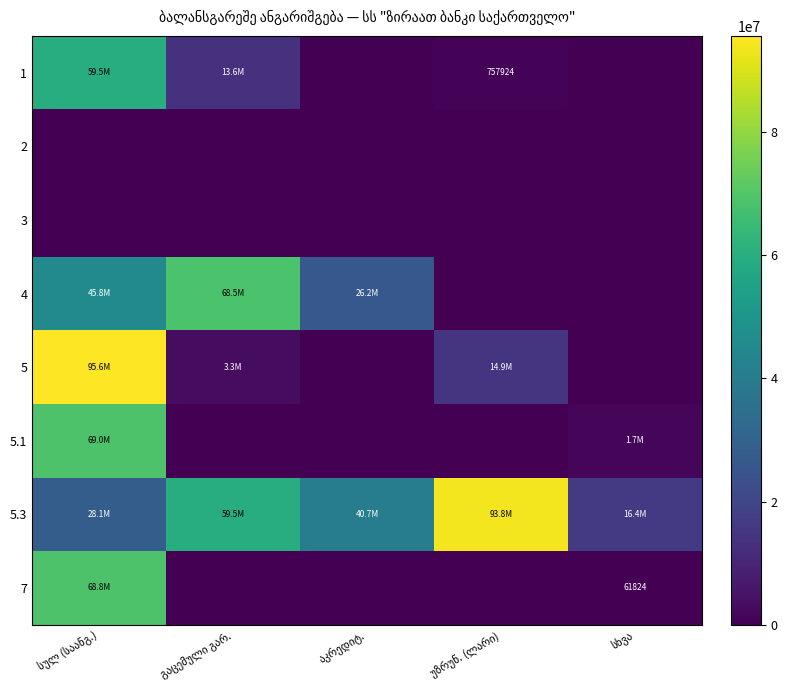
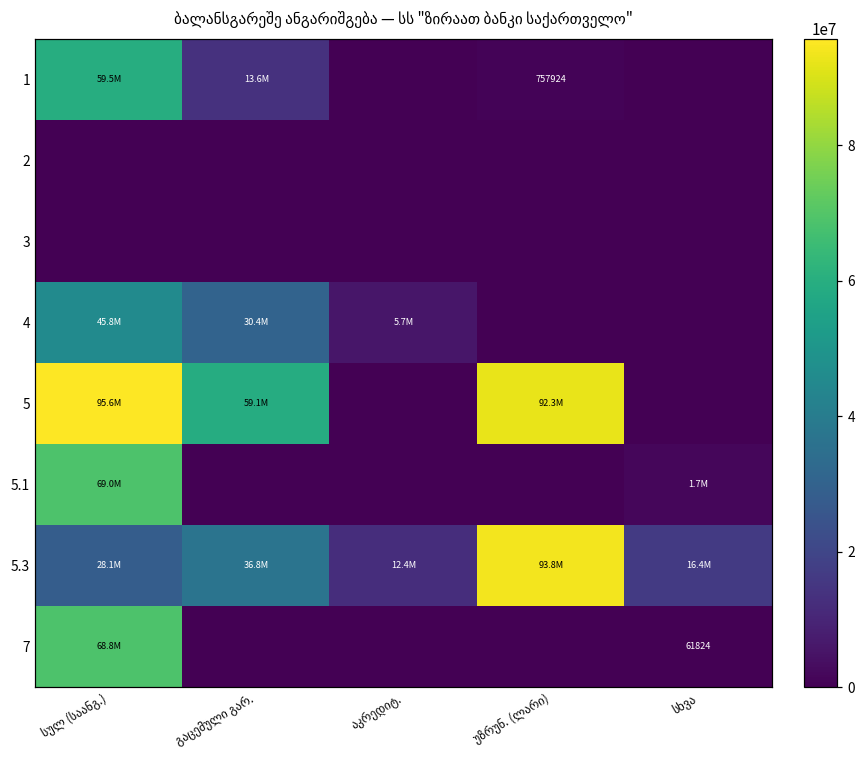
4, გაცემული გარ.: 68.5M -> 30.4M
4, აკრედიტ.: 26.2M -> 5.7M
5, გაცემული გარ.: 3.3M -> 59.1M
5, უზრუნ. (ლარი): 14.9M -> 92.3M
5.3, გაცემული გარ.: 59.5M -> 36.8M
5.3, აკრედიტ.: 40.7M -> 12.4M
